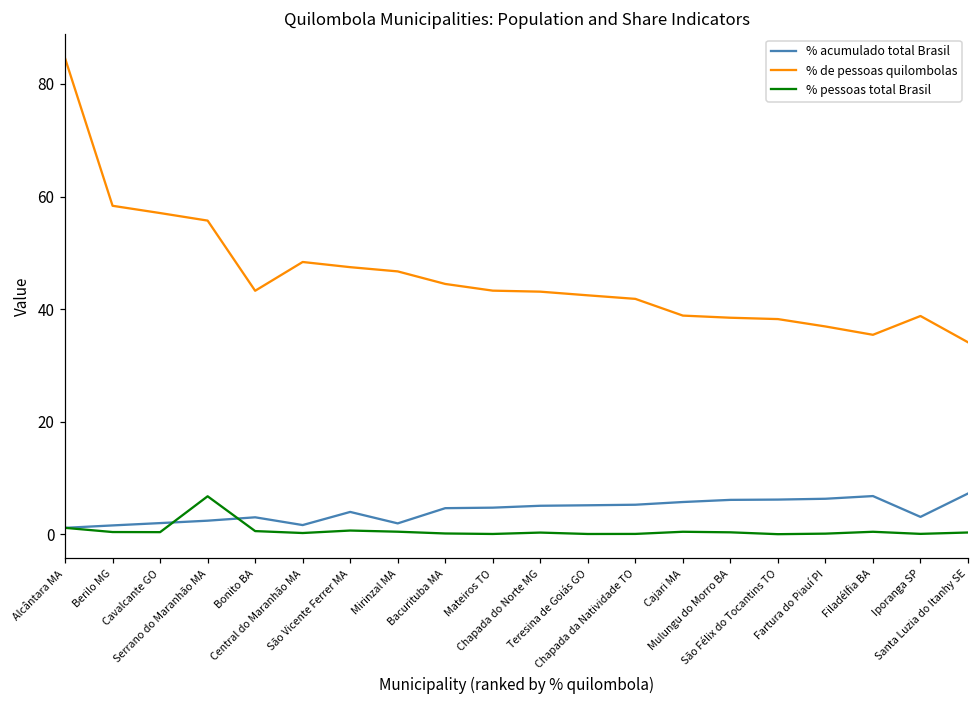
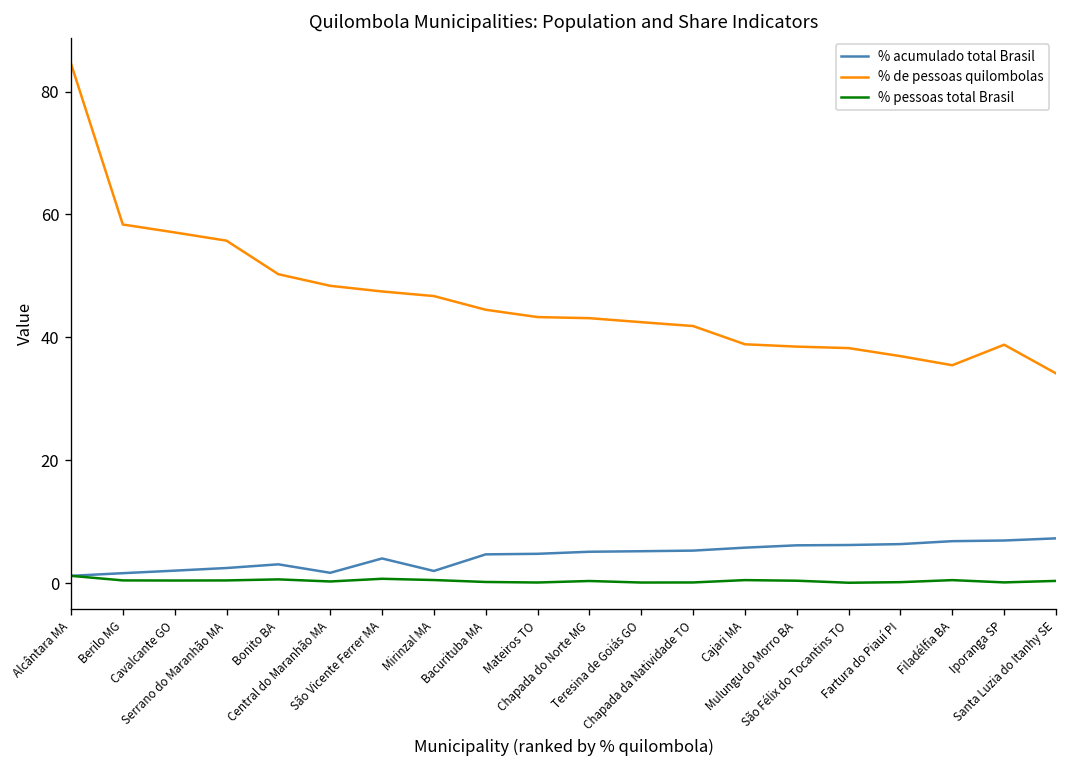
% pessoas total Brasil, Serrano do Maranhão MA: 7 -> 0
% de pessoas quilombolas, Bonito BA: 43 -> 50
% acumulado total Brasil, Iporanga SP: 3 -> 7
